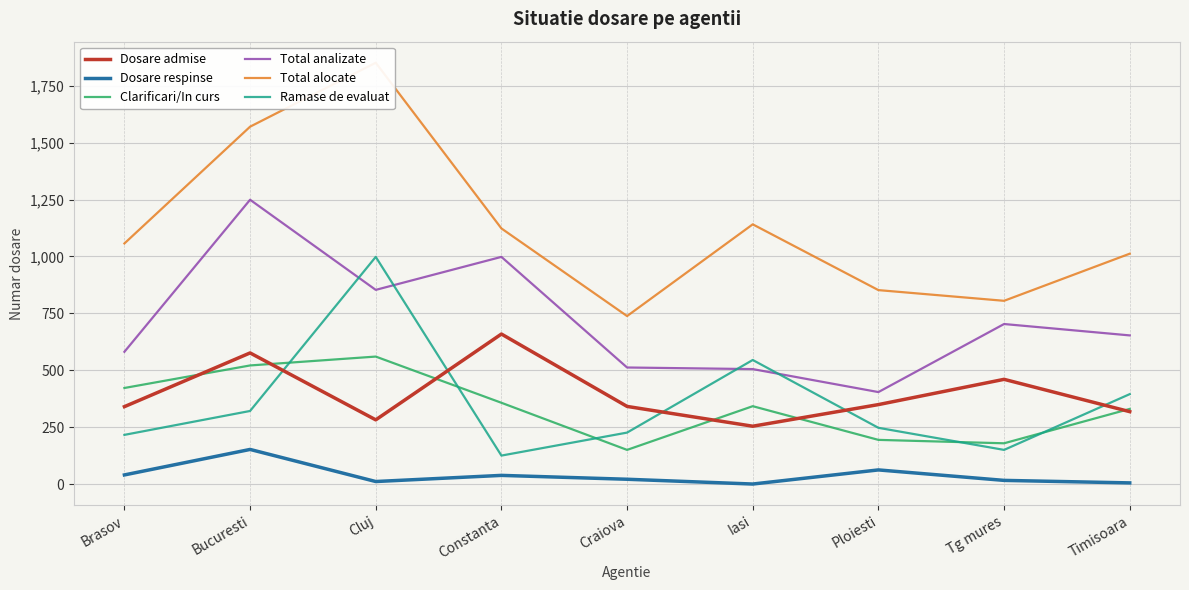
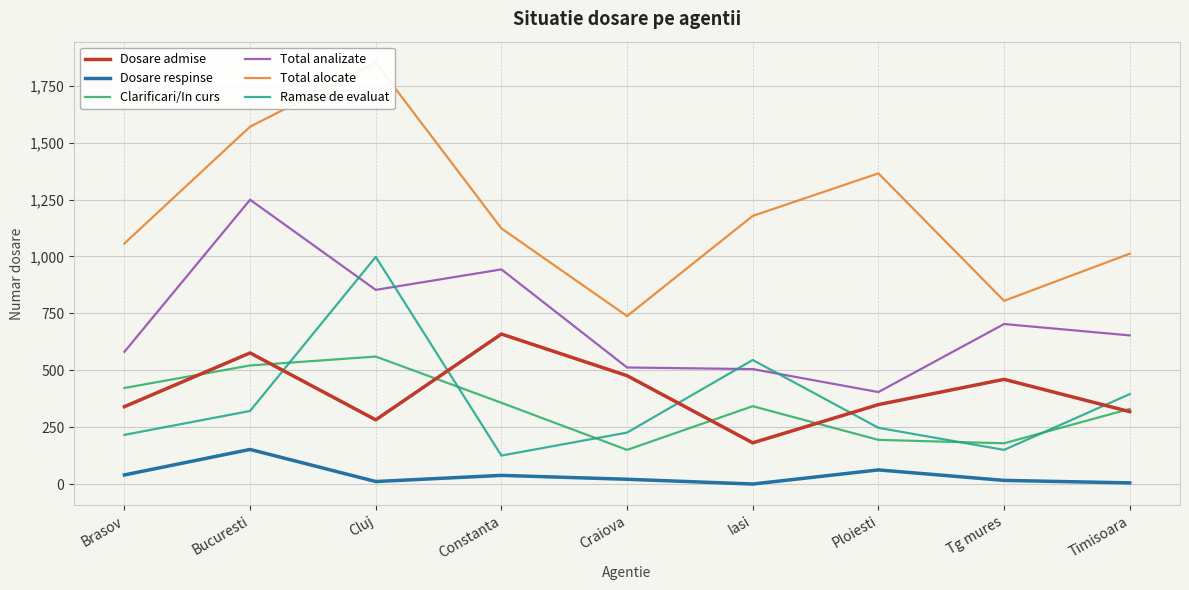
Total analizate, Constanta: 1,000 -> 940
Dosare admise, Craiova: 340 -> 480
Dosare admise, Iasi: 250 -> 180
Total alocate, Iasi: 1,140 -> 1,180
Total alocate, Ploiesti: 850 -> 1,370
